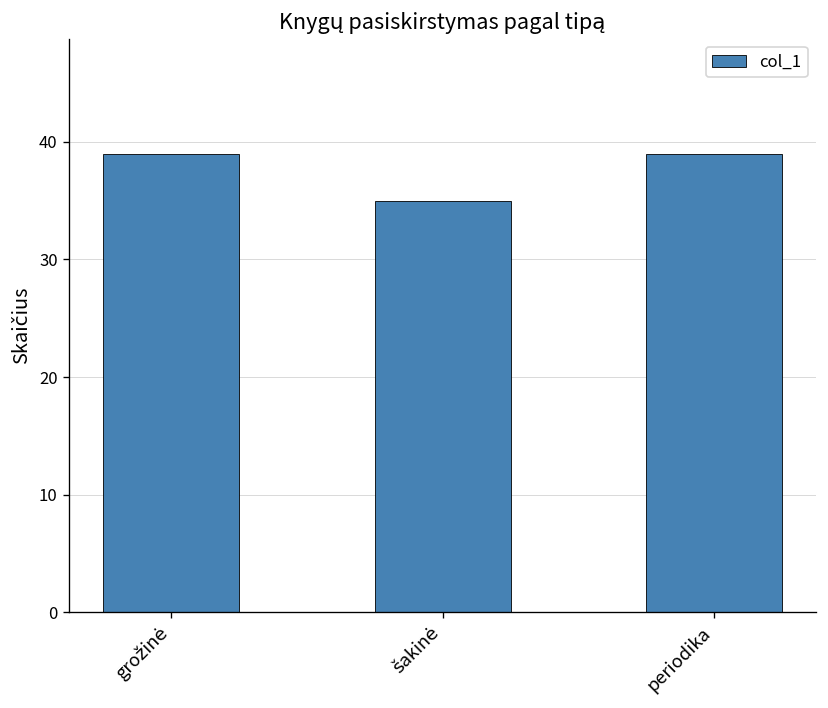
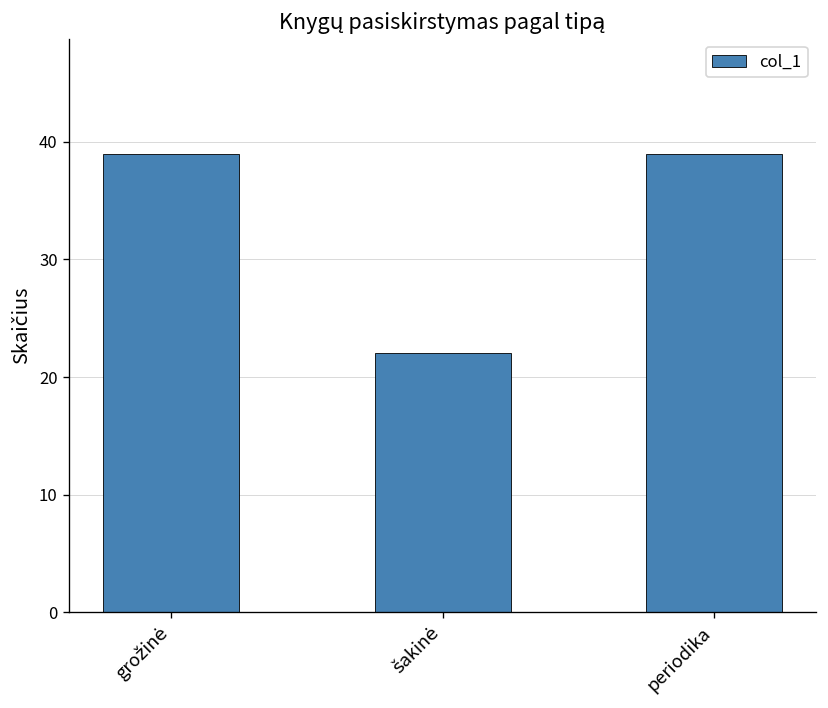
šakinė: 35 -> 22
